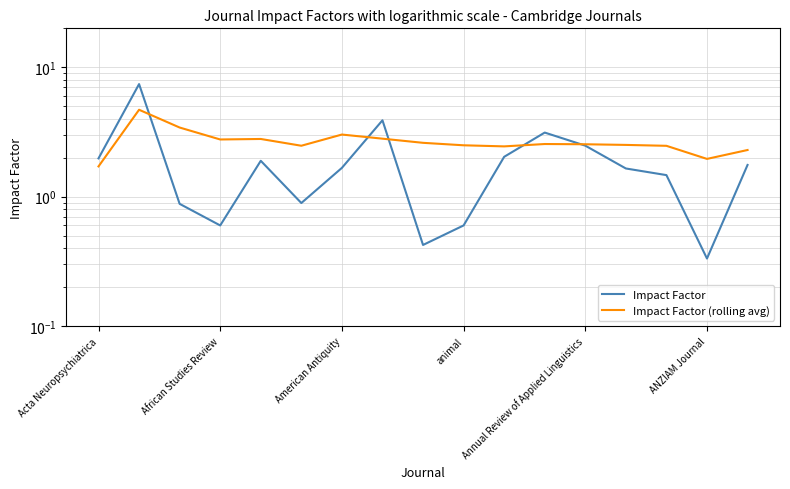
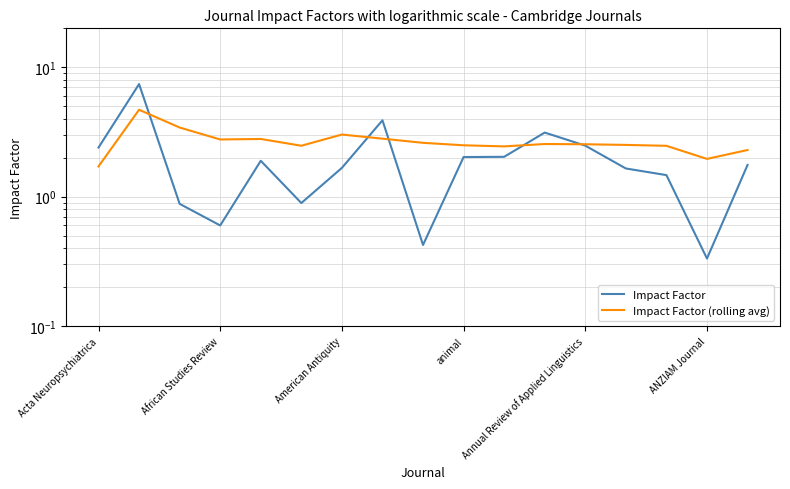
Impact Factor, Acta Neuropsychiatrica: 2.0 -> 2.4
Impact Factor, animal: 0.6 -> 2.0
